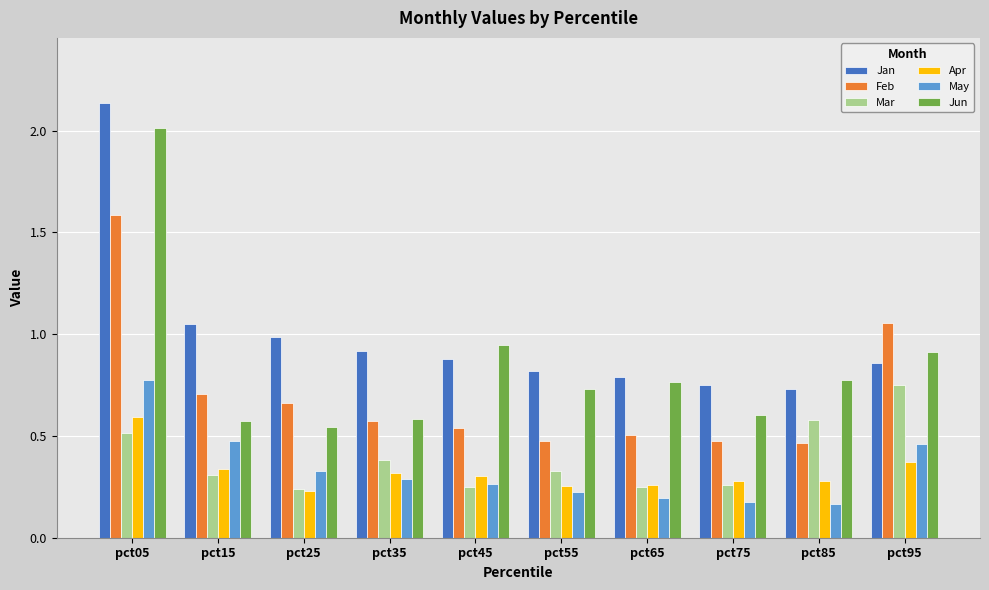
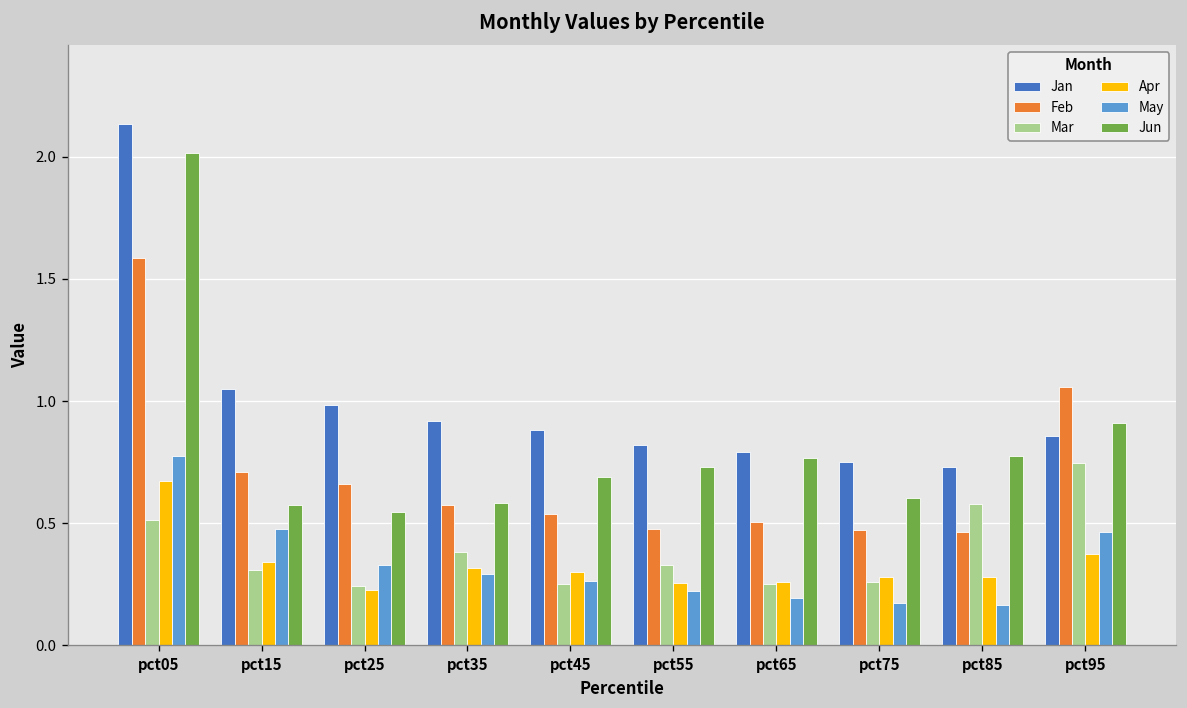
Apr, pct05: 0.59 -> 0.67
Jun, pct45: 0.95 -> 0.69
